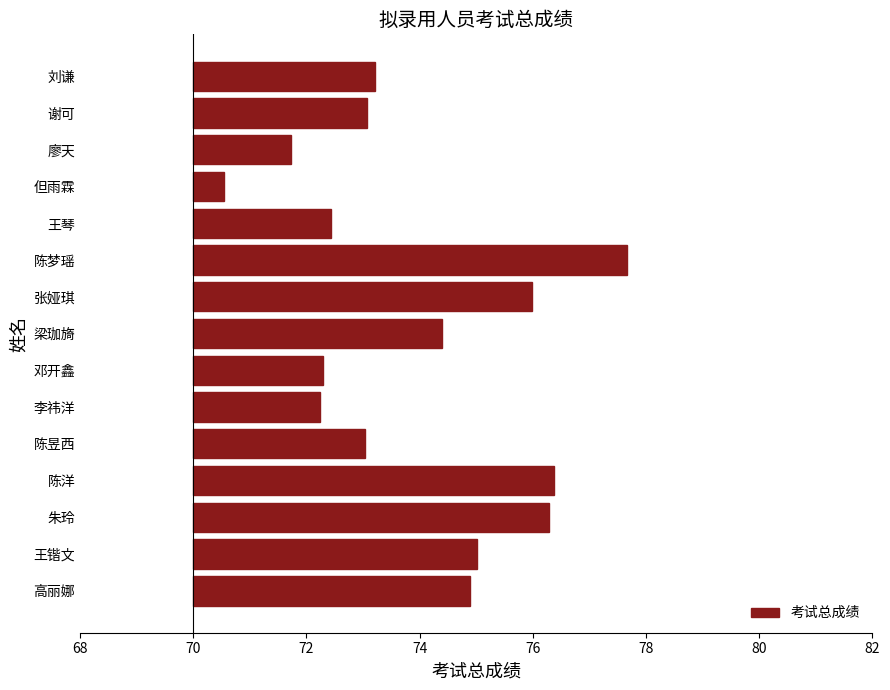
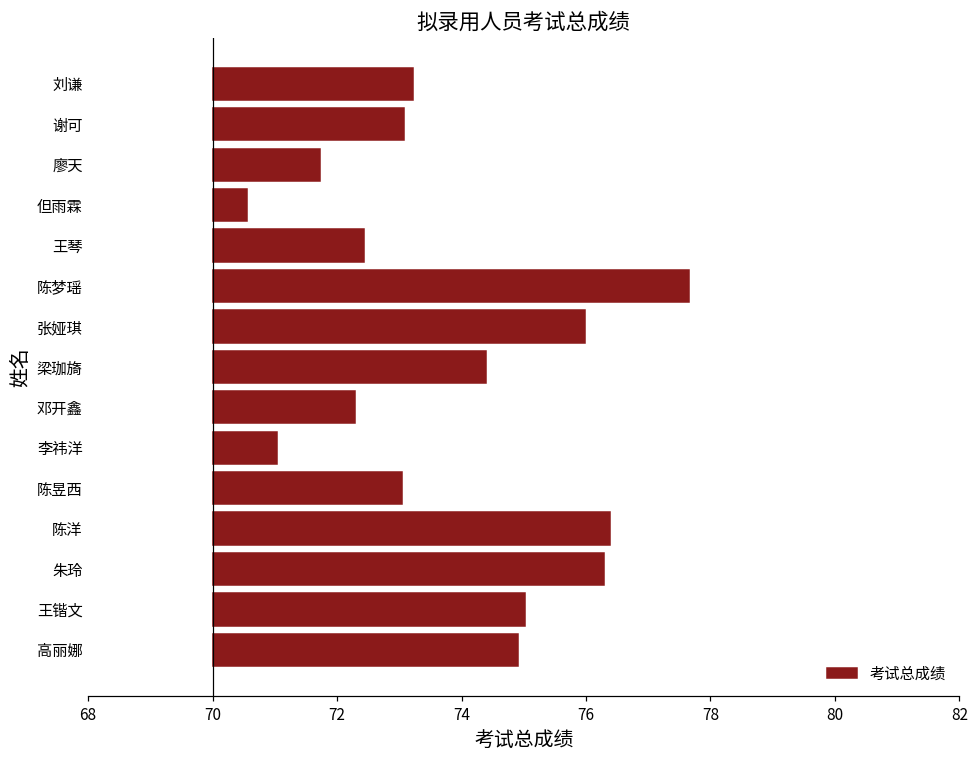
李祎洋: 72.2 -> 71.0
